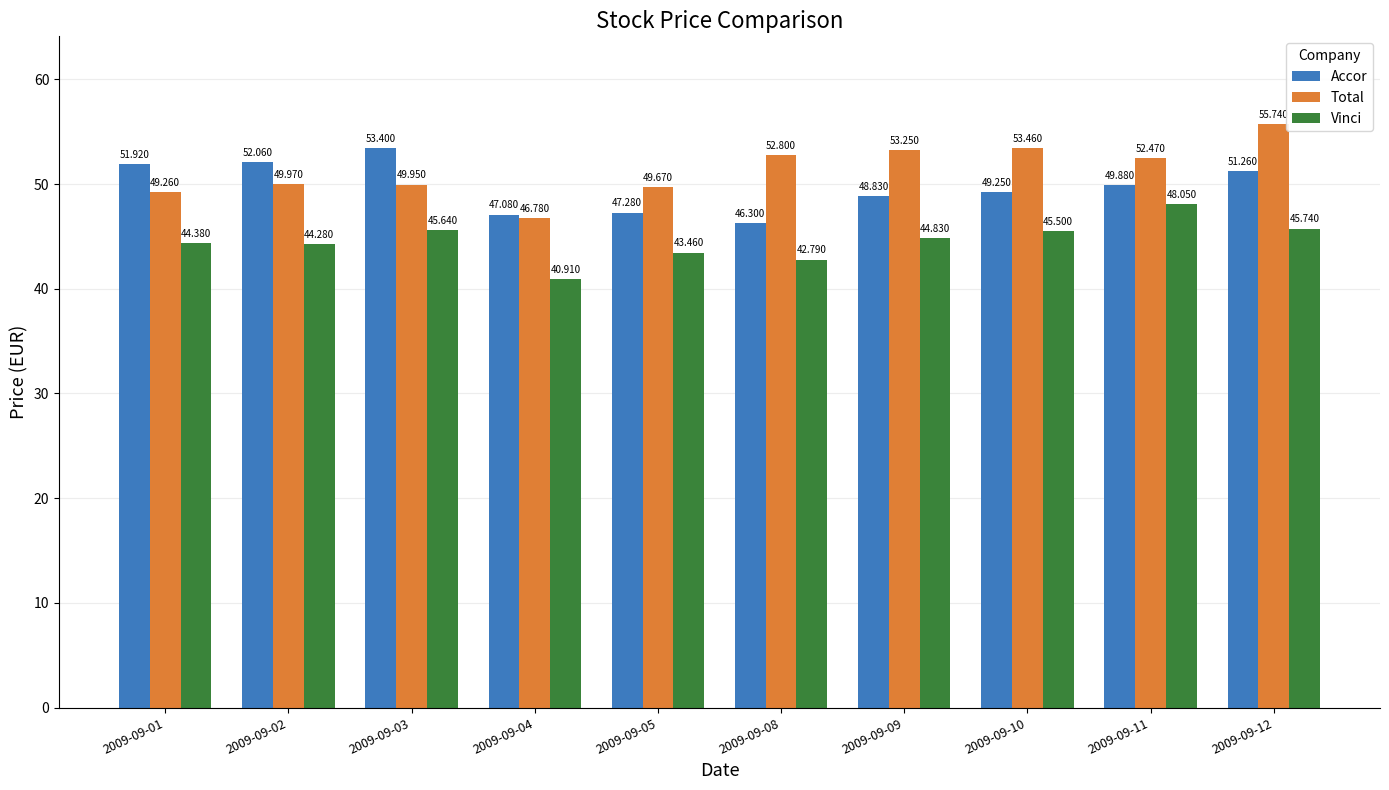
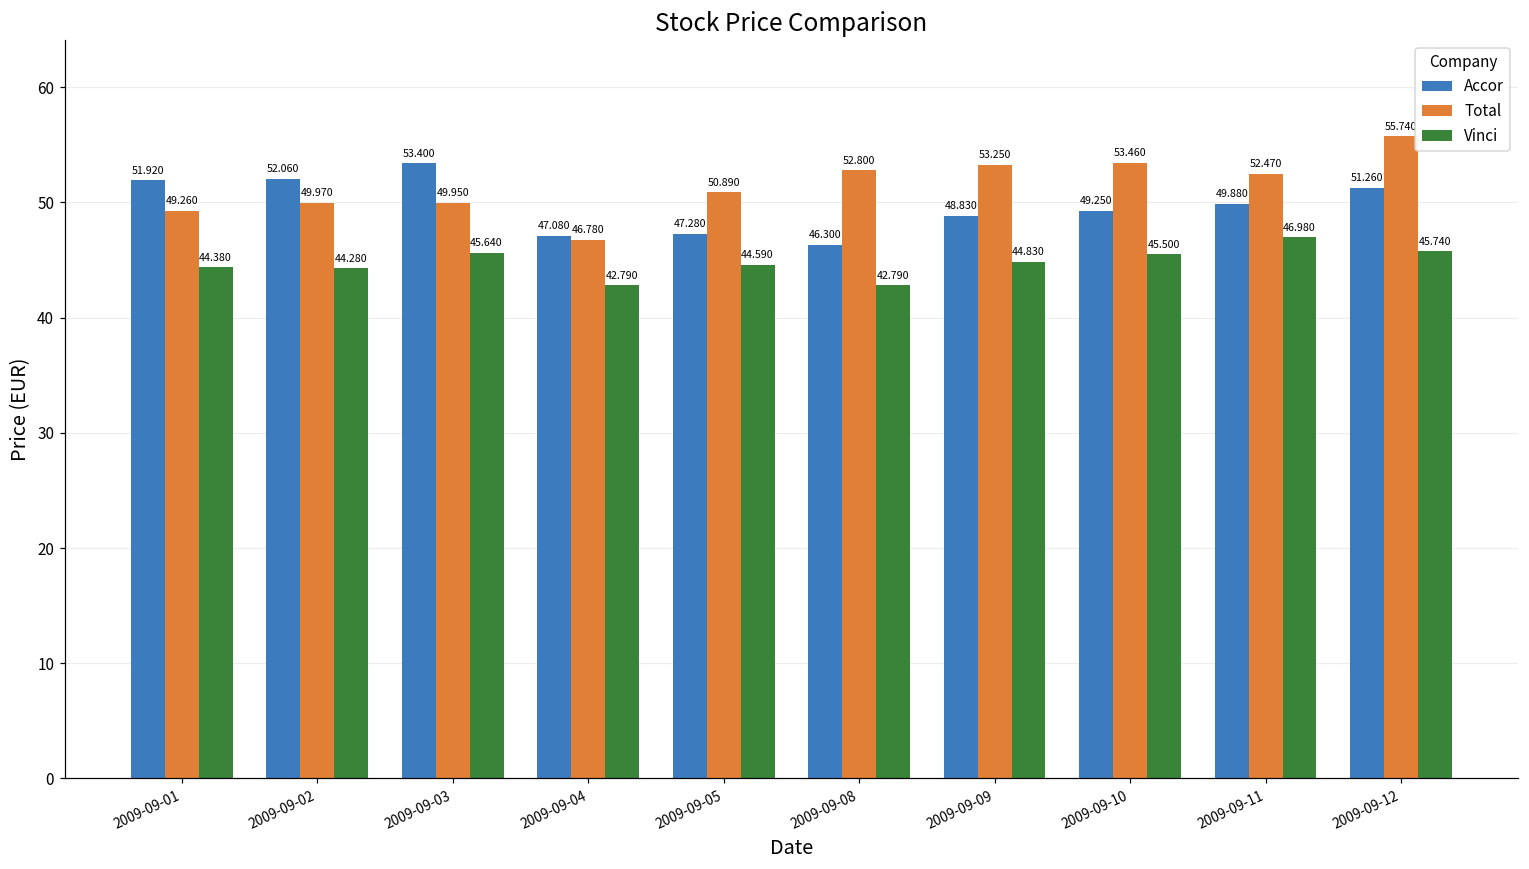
Vinci, 2009-09-04: 40.910 -> 42.790
Total, 2009-09-05: 49.670 -> 50.890
Vinci, 2009-09-05: 43.460 -> 44.590
Vinci, 2009-09-11: 48.050 -> 46.980
